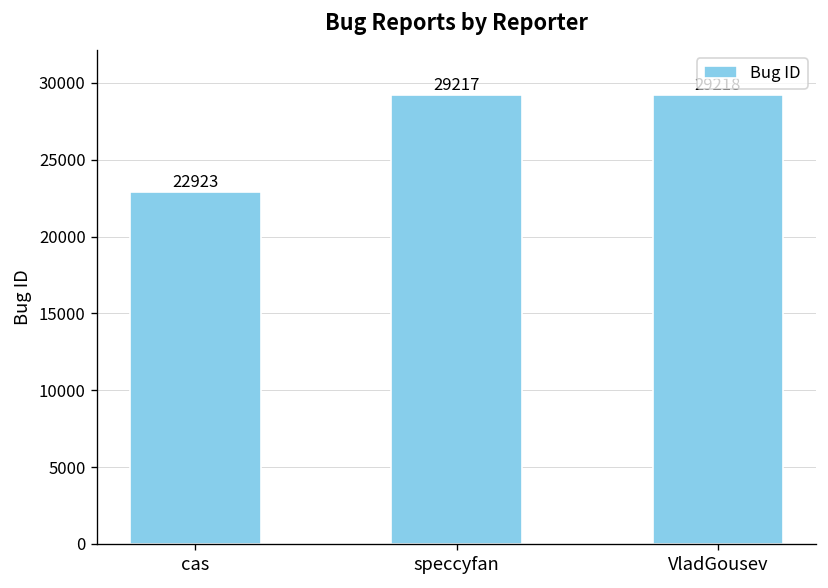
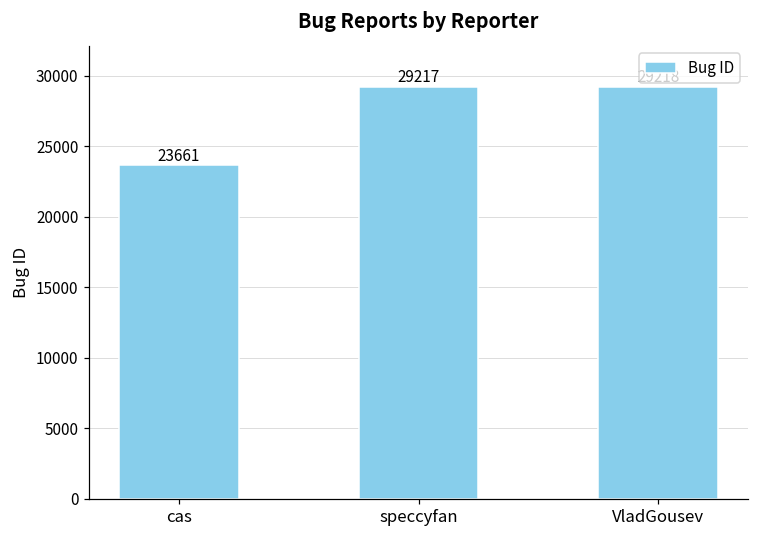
cas: 22923 -> 23661
